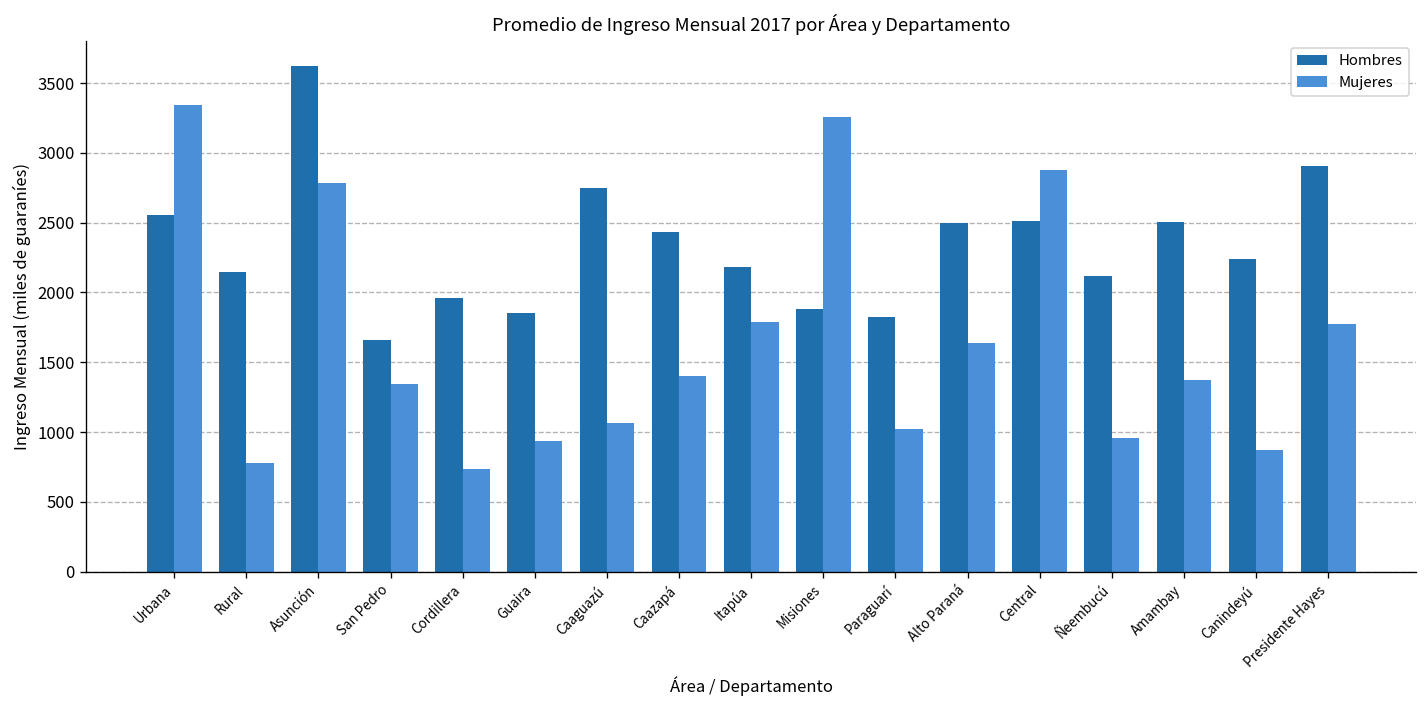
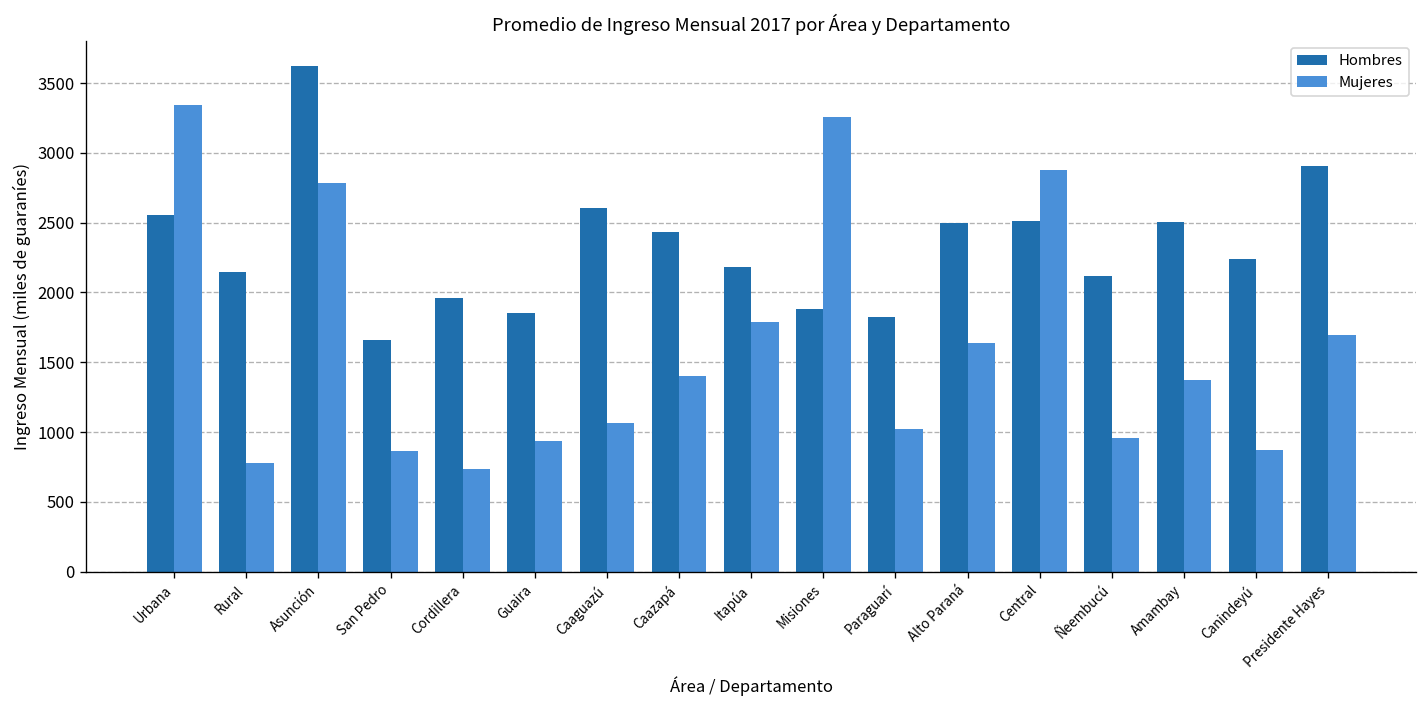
Mujeres, San Pedro: 1340 -> 870
Hombres, Caaguazú: 2750 -> 2610
Mujeres, Presidente Hayes: 1770 -> 1690
